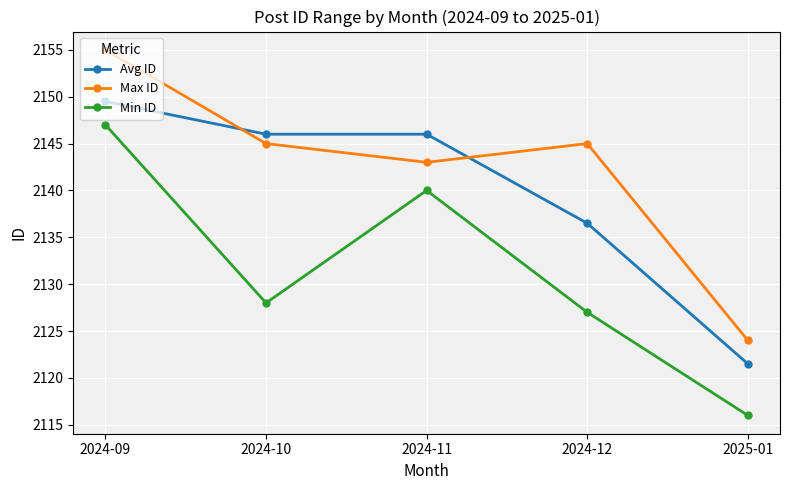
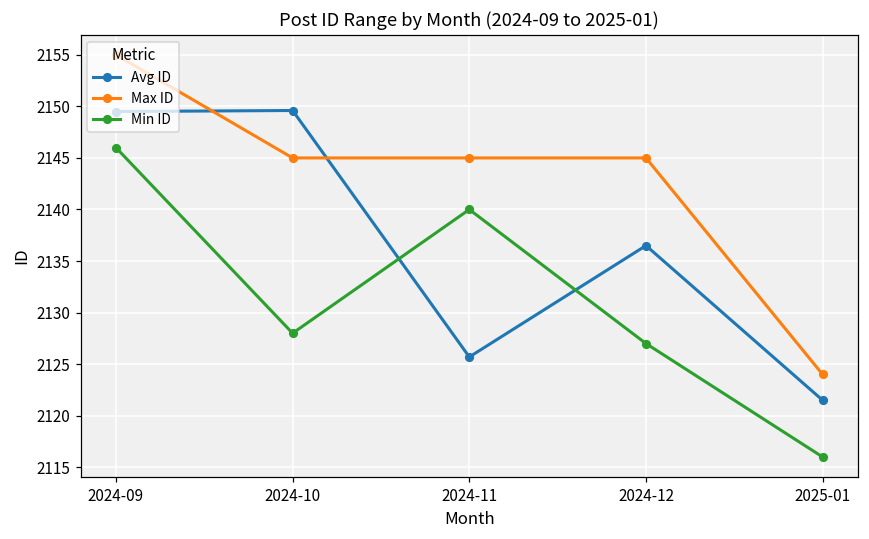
Min ID, 2024-09: 2147 -> 2146
Avg ID, 2024-10: 2146 -> 2150
Avg ID, 2024-11: 2146 -> 2126
Max ID, 2024-11: 2143 -> 2145
